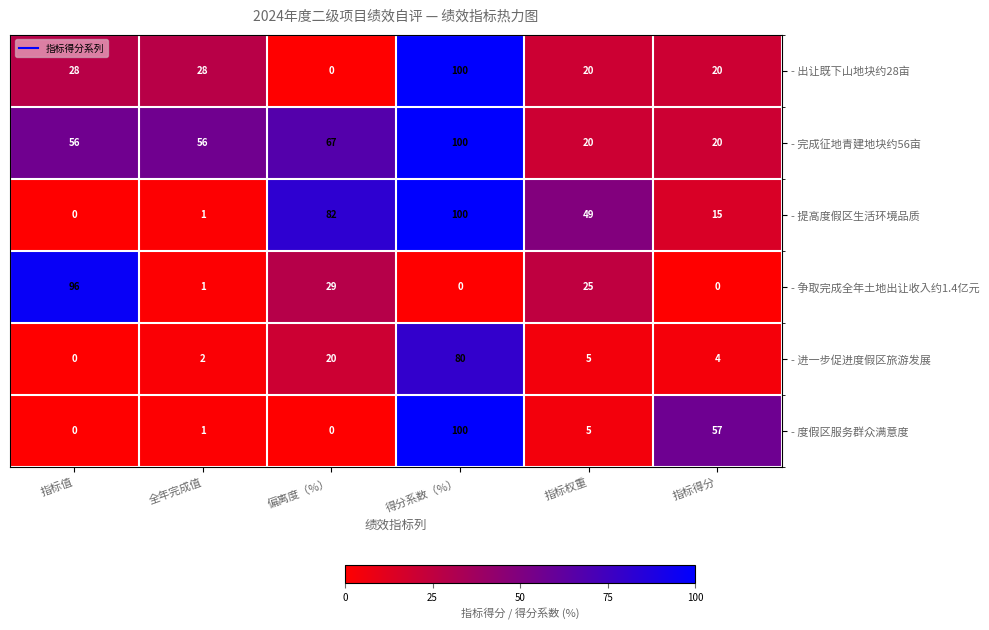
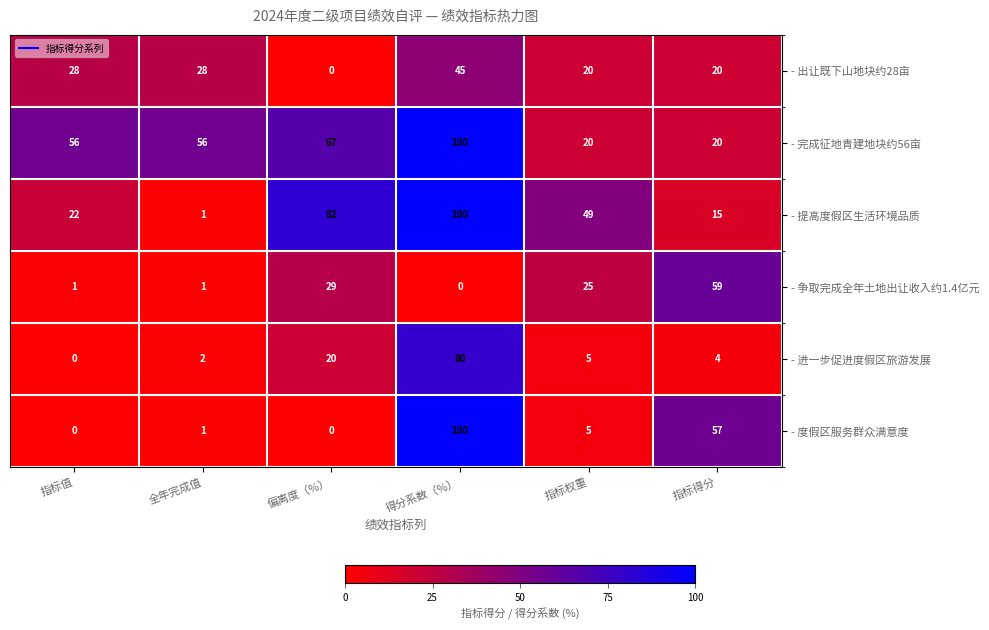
- 出让既下山地块约28亩, 得分系数（%）: 100 -> 45
- 提高度假区生活环境品质, 指标值: 0 -> 22
- 争取完成全年土地出让收入约1.4亿元, 指标值: 96 -> 1
- 争取完成全年土地出让收入约1.4亿元, 指标得分: 0 -> 59
